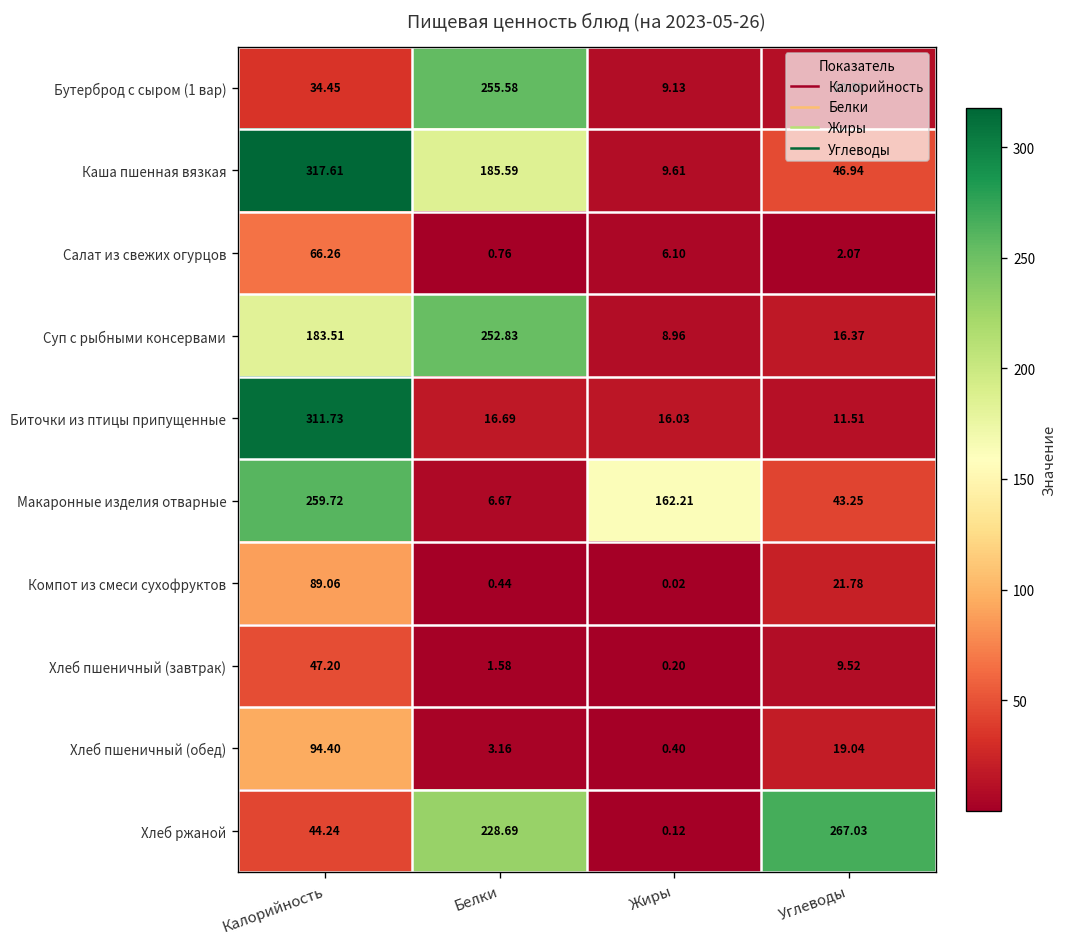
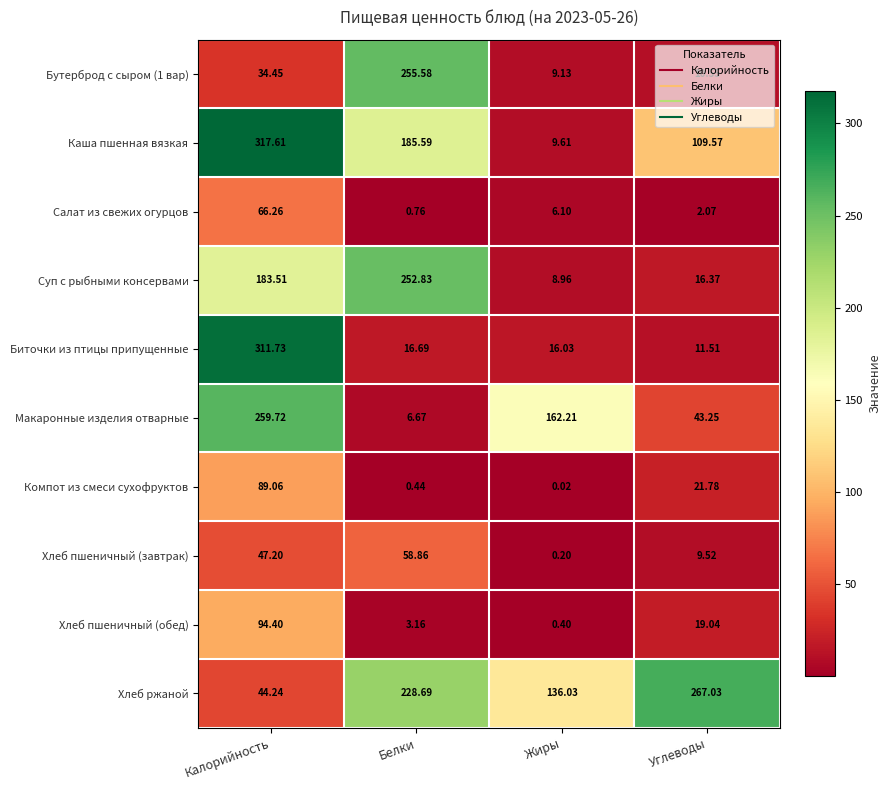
Каша пшенная вязкая, Углеводы: 46.94 -> 109.57
Хлеб пшеничный (завтрак), Белки: 1.58 -> 58.86
Хлеб ржаной, Жиры: 0.12 -> 136.03
